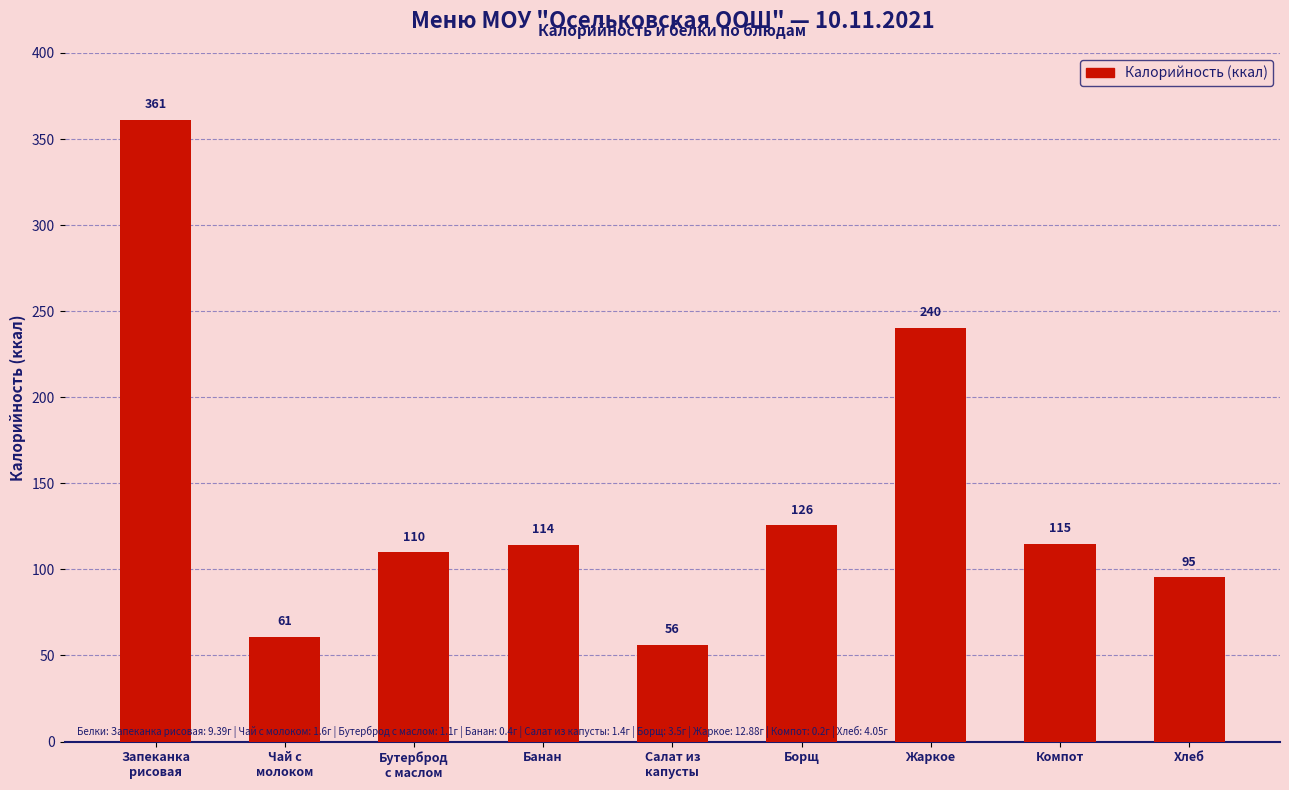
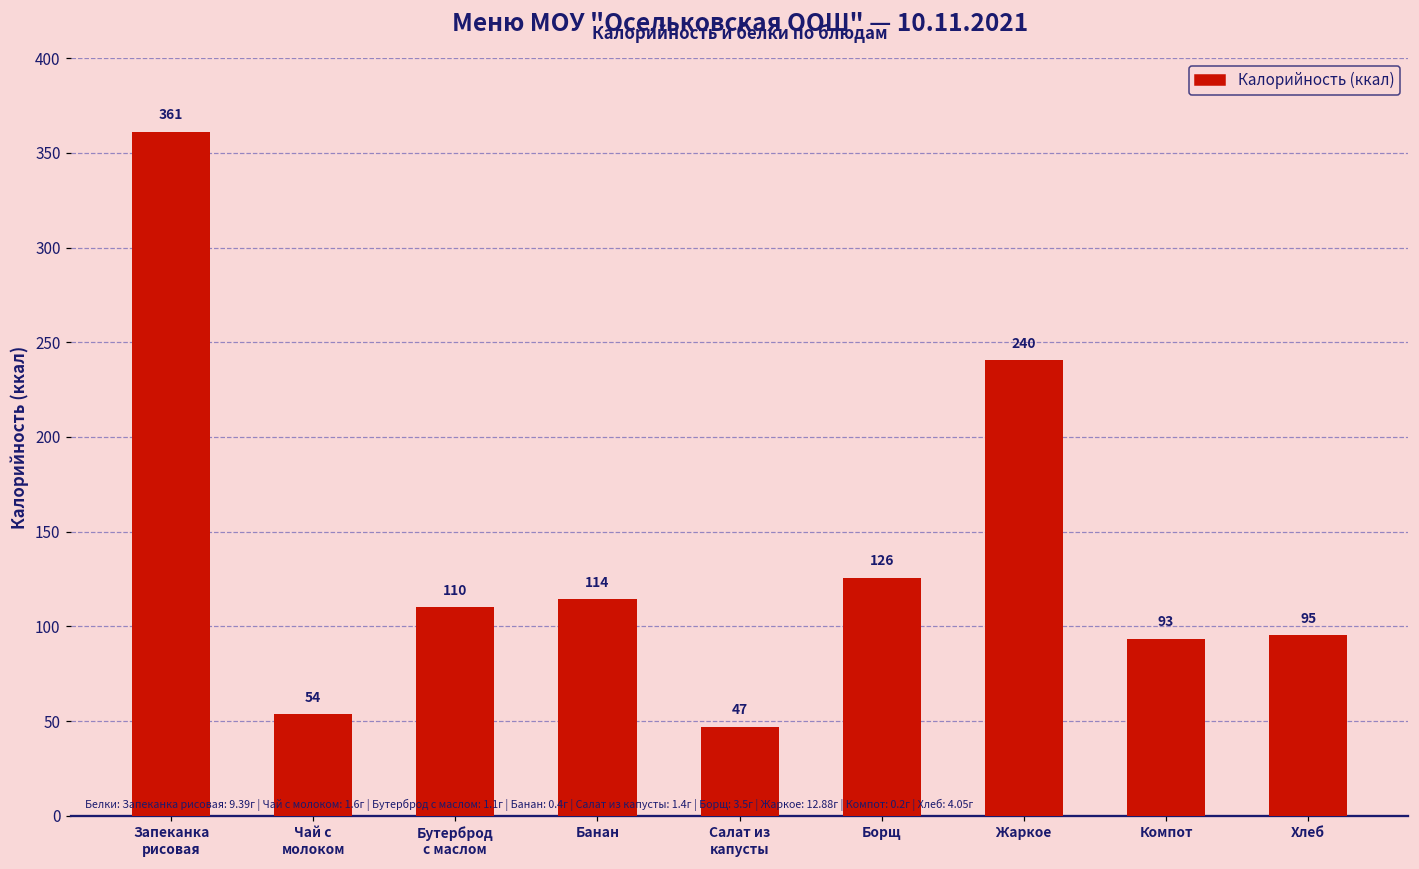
Чай с молоком: 61 -> 54
Салат из капусты: 56 -> 47
Компот: 115 -> 93
